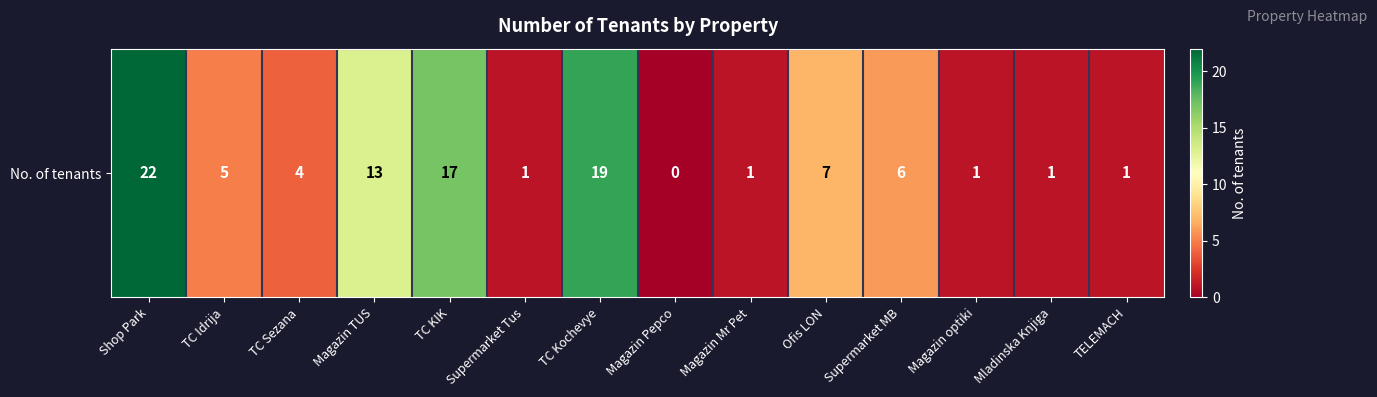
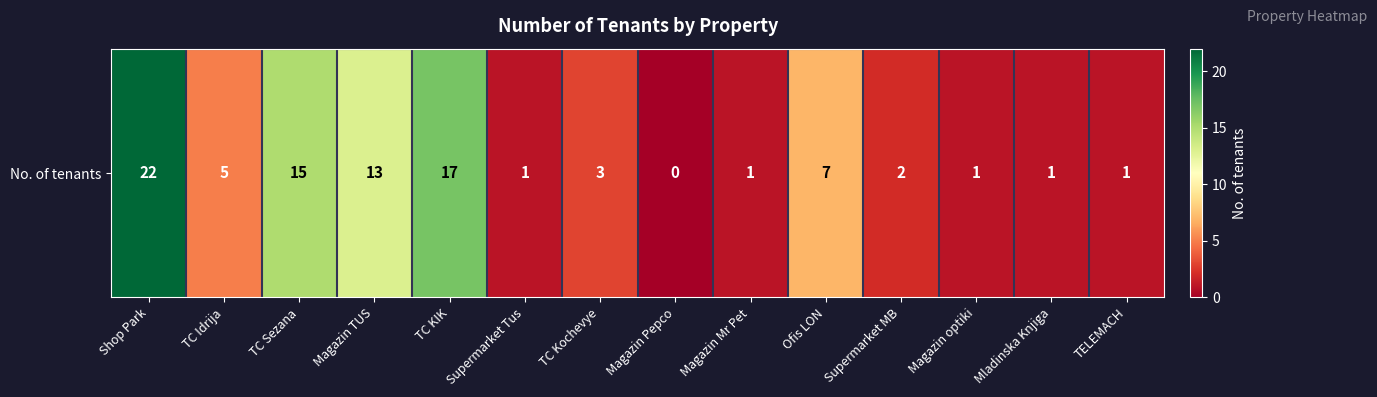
No. of tenants, TC Sezana: 4 -> 15
No. of tenants, TC Kochevye: 19 -> 3
No. of tenants, Supermarket MB: 6 -> 2
